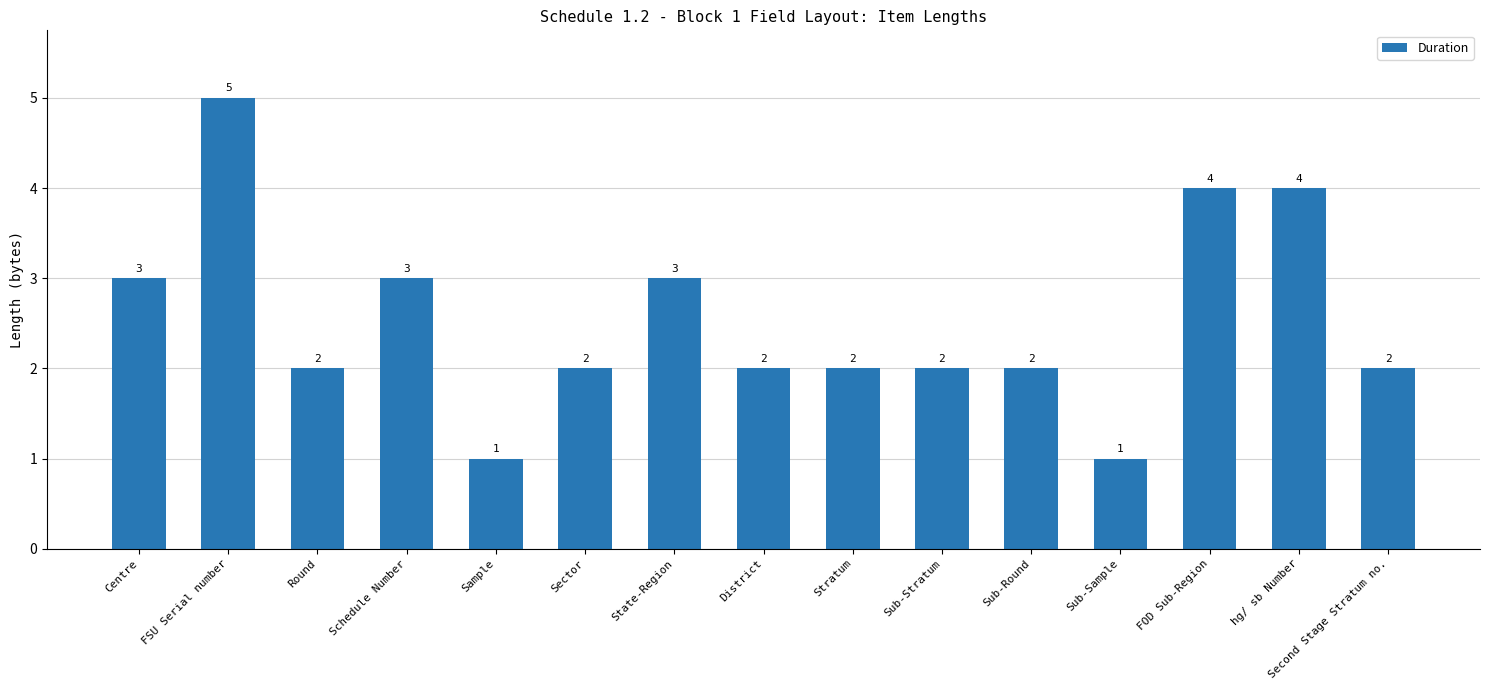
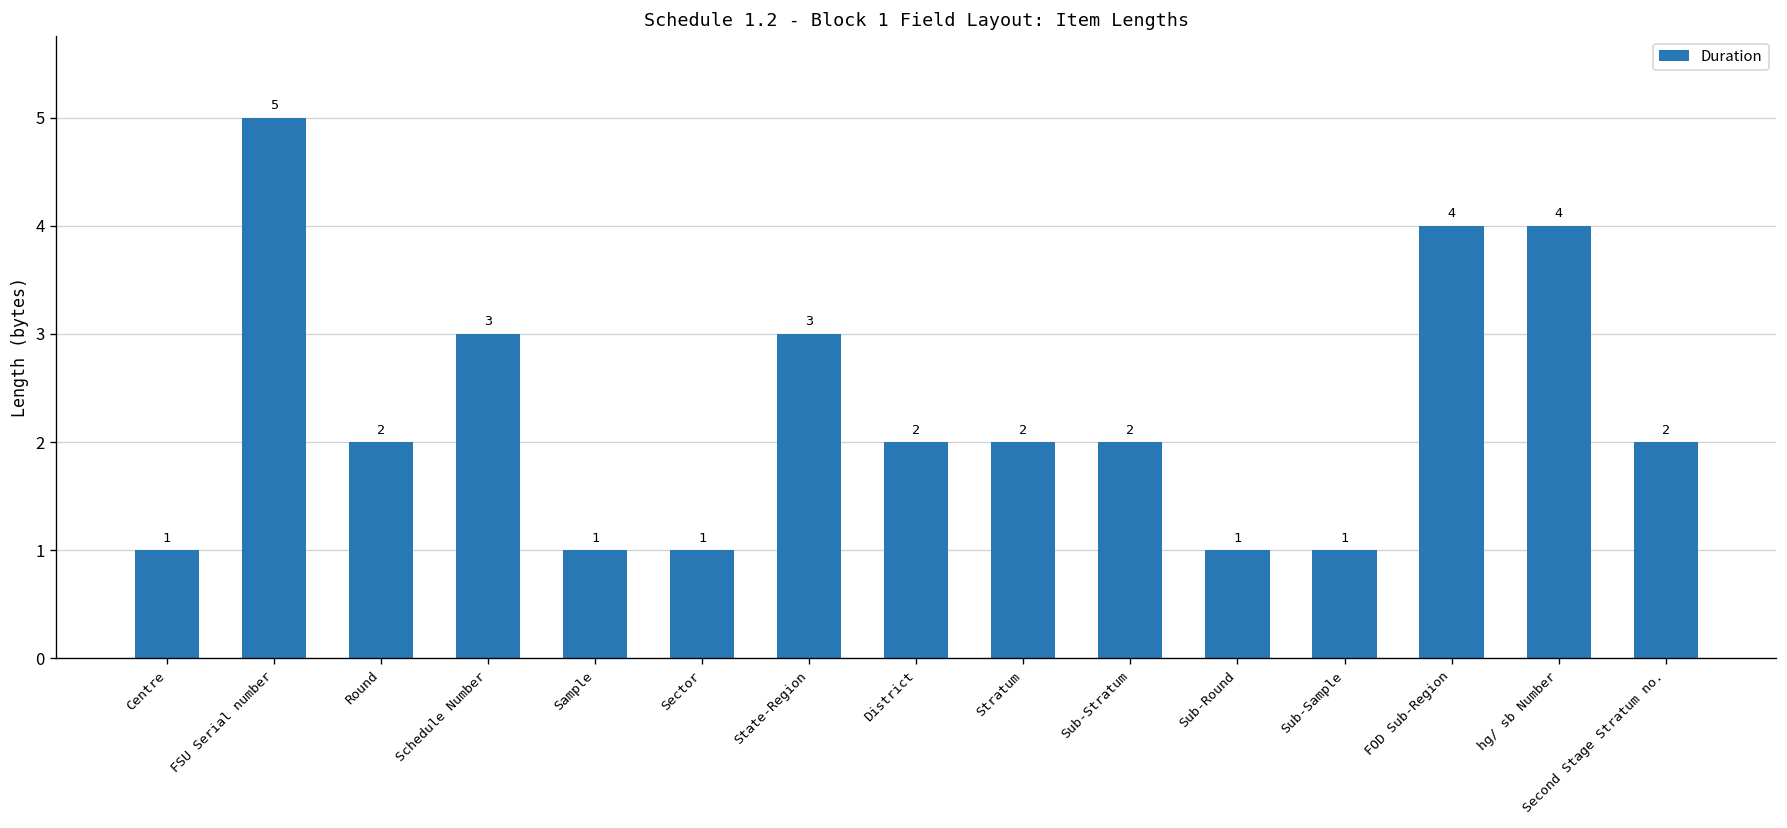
Centre: 3 -> 1
Sector: 2 -> 1
Sub-Round: 2 -> 1
